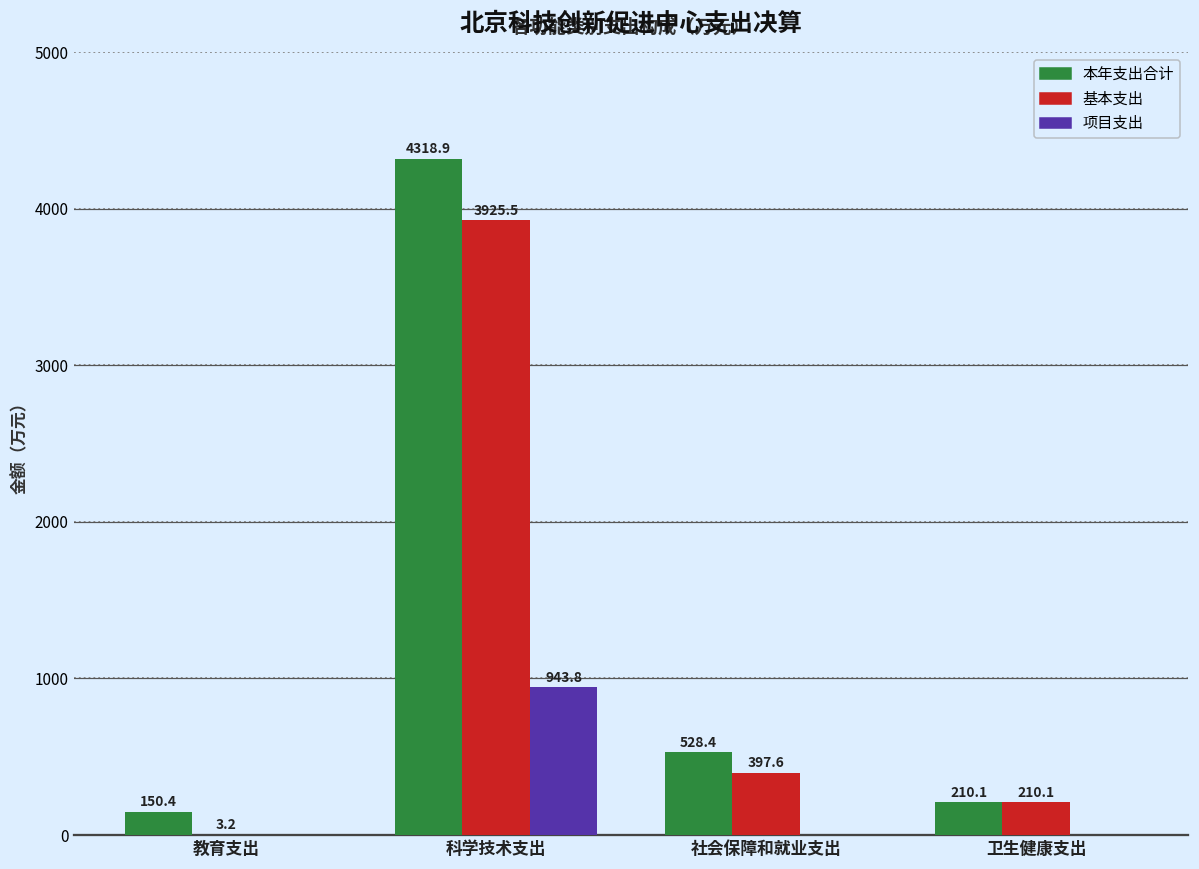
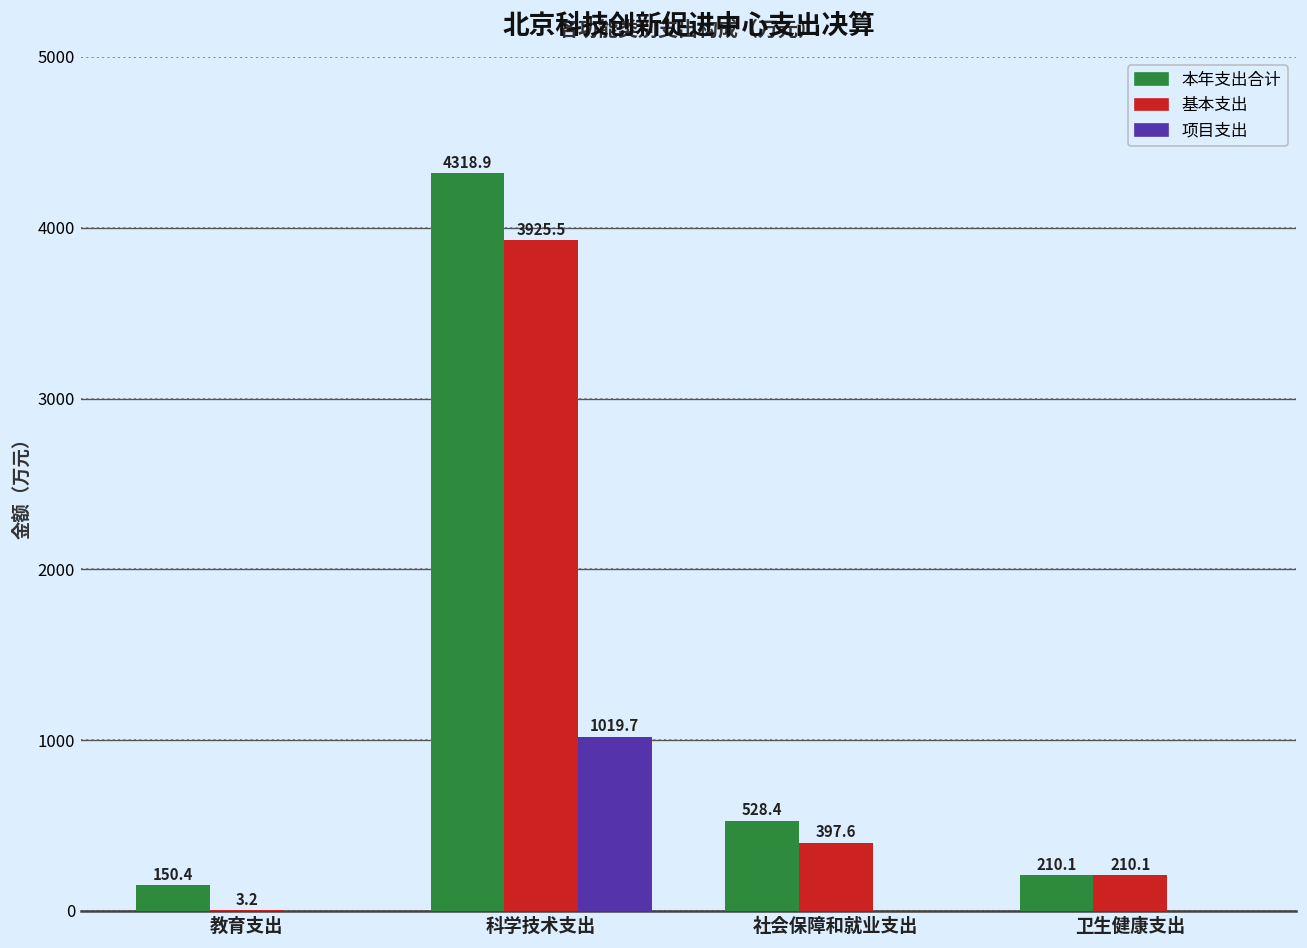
项目支出, 科学技术支出: 943.8 -> 1019.7
